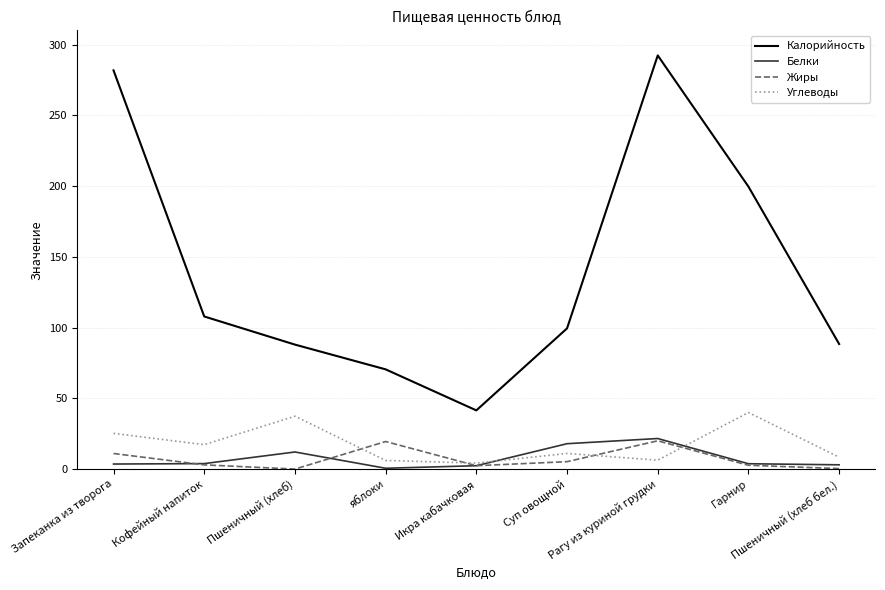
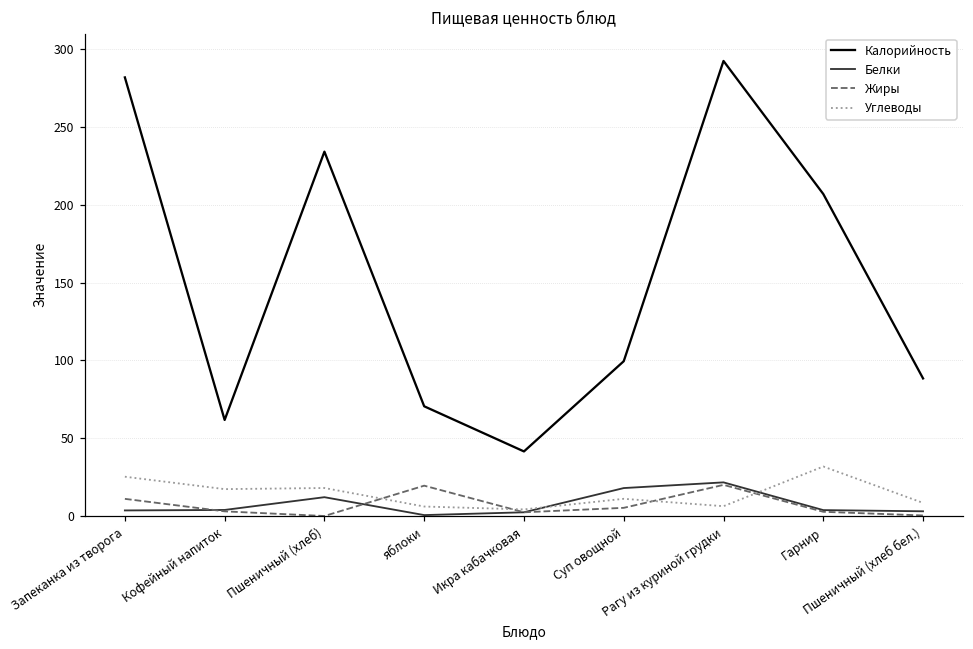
Калорийность, Кофейный напиток: 108 -> 62
Калорийность, Пшеничный (хлеб): 88 -> 234
Углеводы, Пшеничный (хлеб): 37 -> 18
Калорийность, Гарнир: 200 -> 207
Углеводы, Гарнир: 40 -> 32
